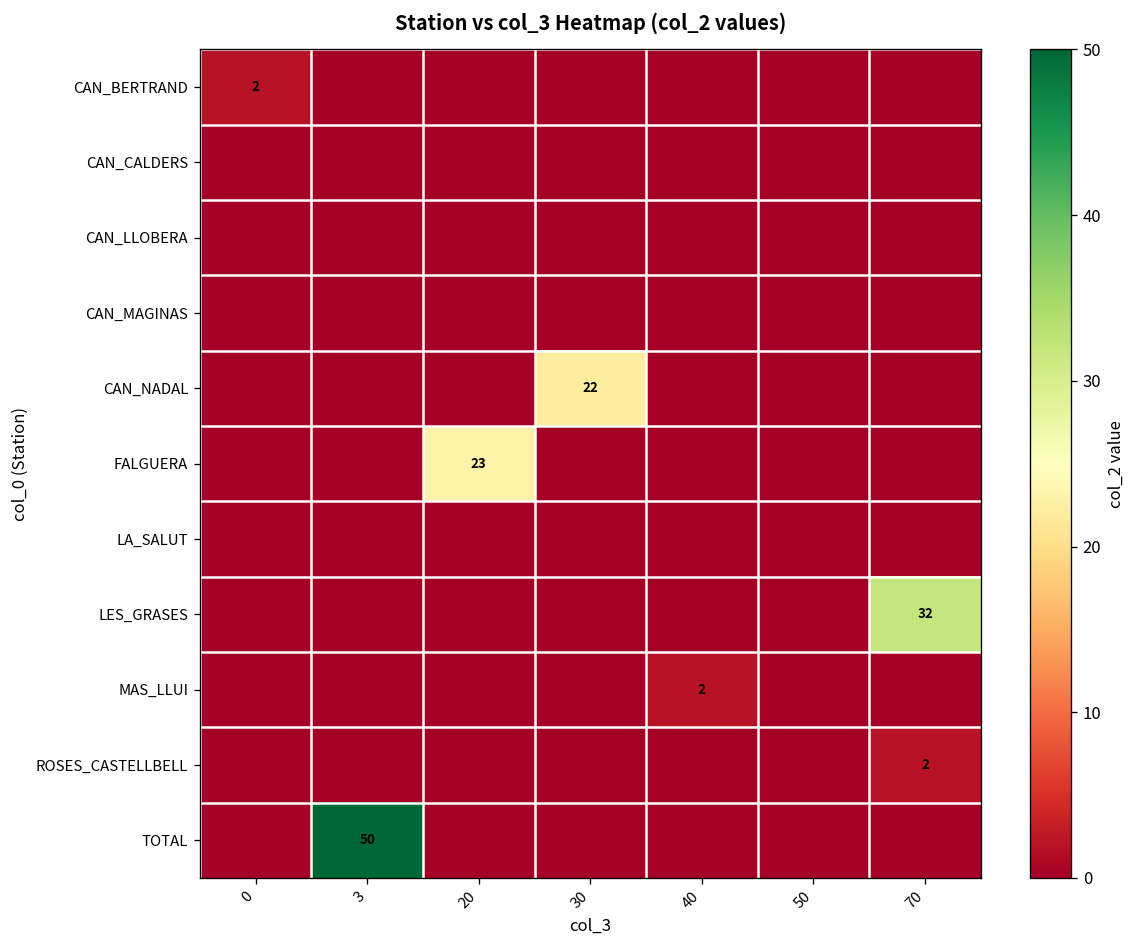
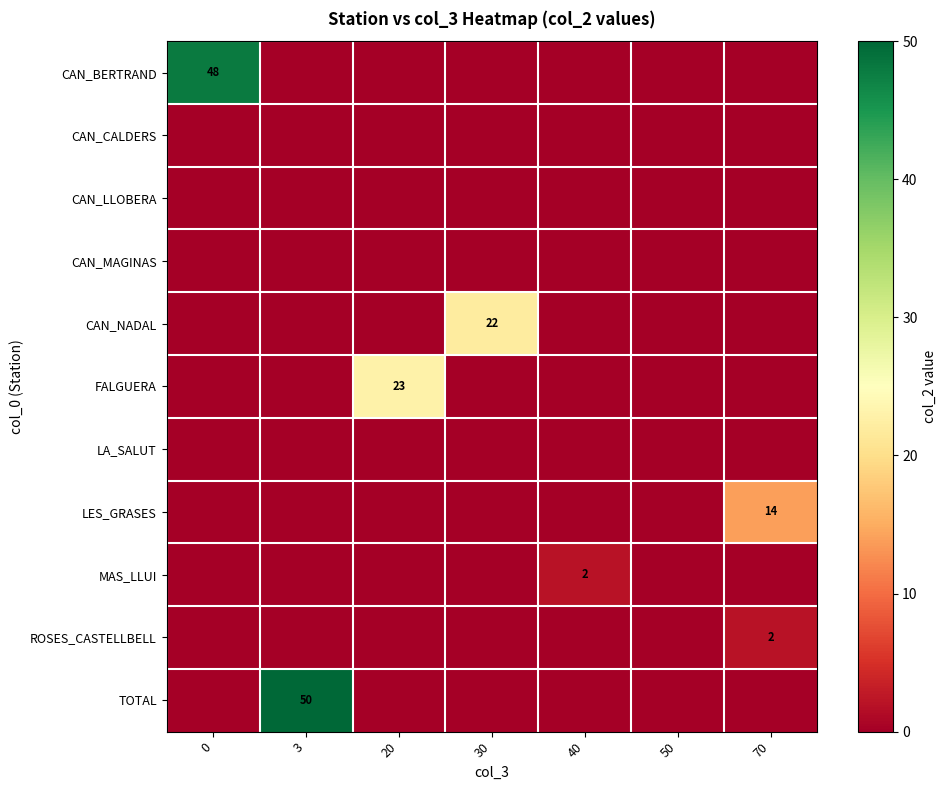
CAN_BERTRAND, 0: 2 -> 48
LES_GRASES, 70: 32 -> 14
